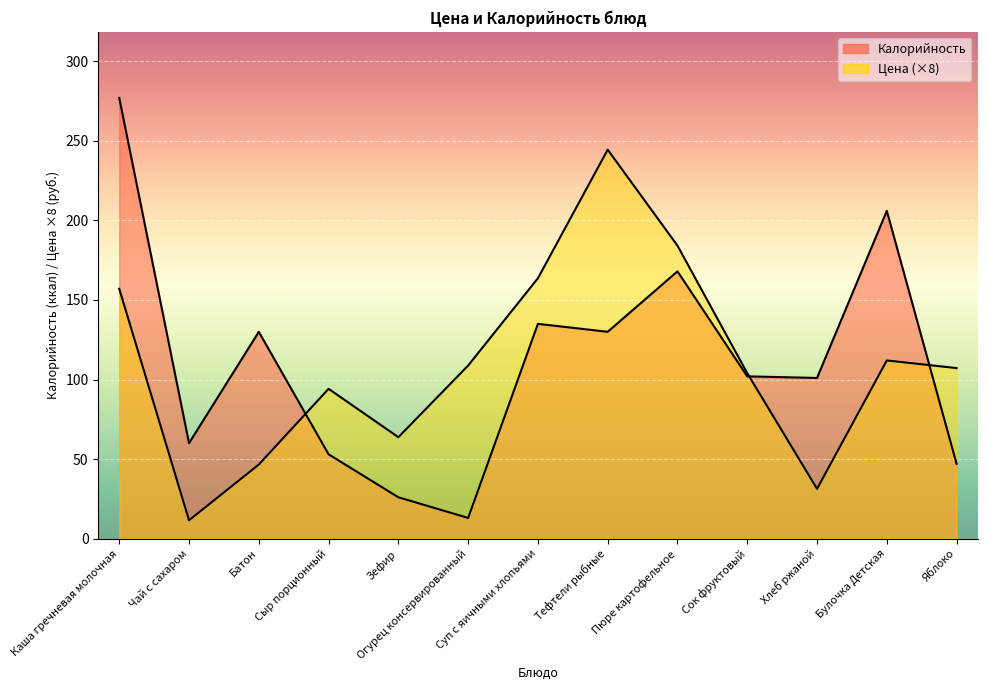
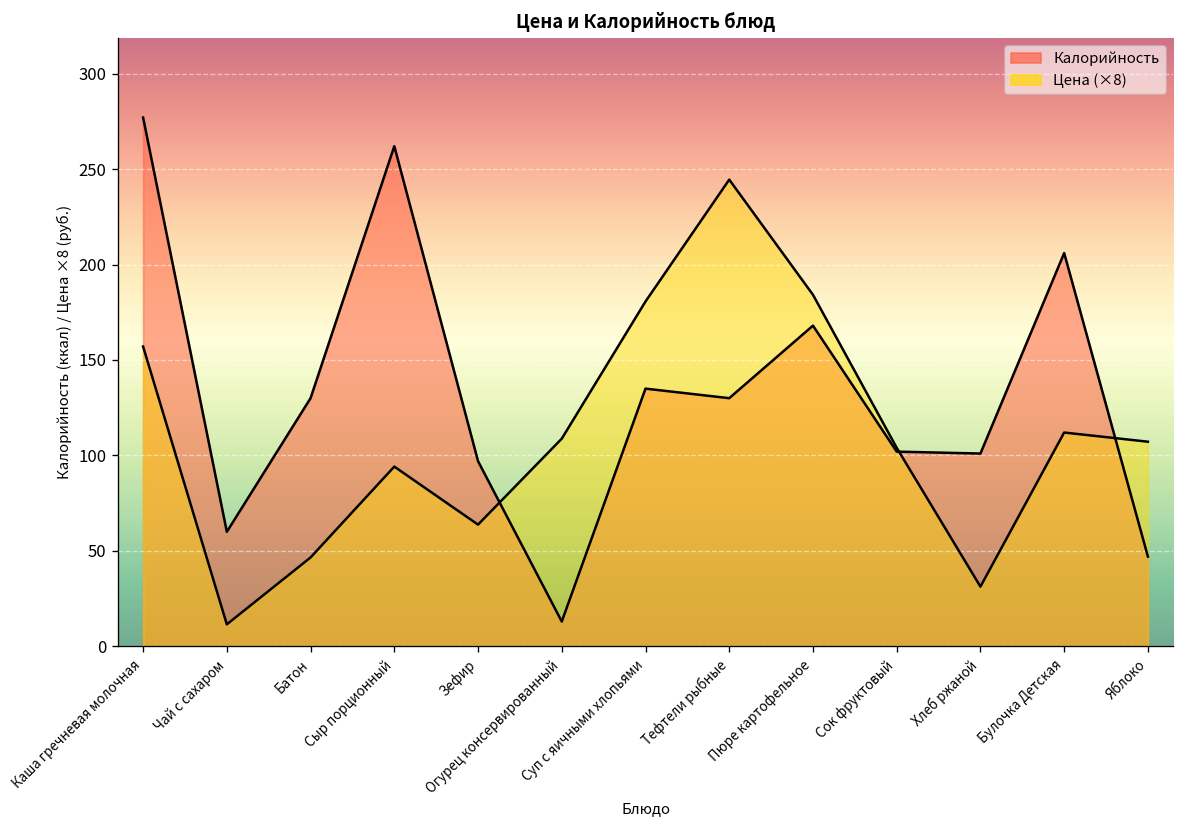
Калорийность, Сыр порционный: 53 -> 262
Калорийность, Зефир: 26 -> 97
Цена (×8), Суп с яичными хлопьями: 164 -> 181
